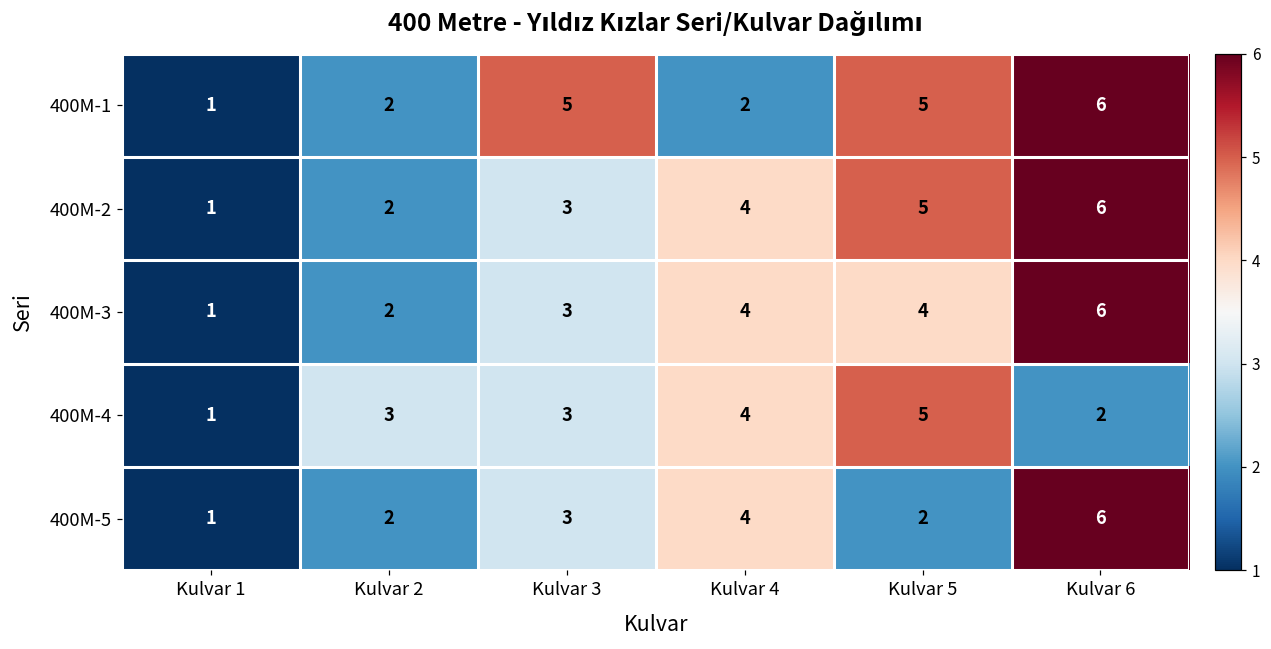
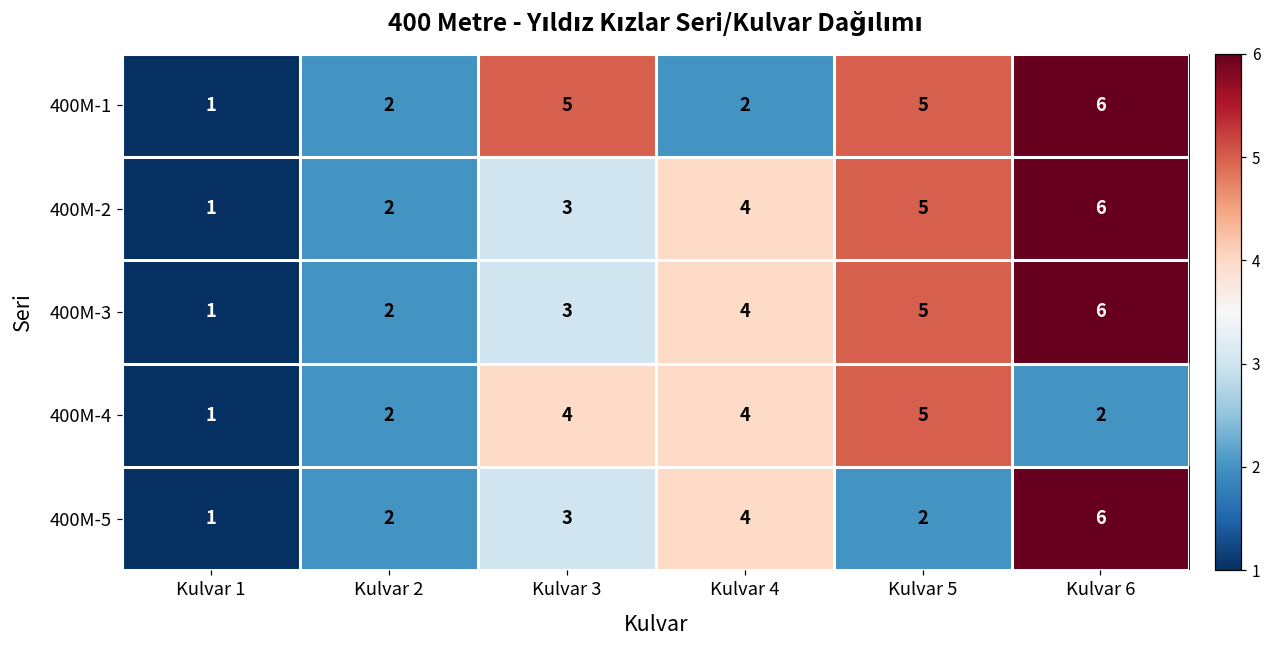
400M-3, Kulvar 5: 4 -> 5
400M-4, Kulvar 2: 3 -> 2
400M-4, Kulvar 3: 3 -> 4
